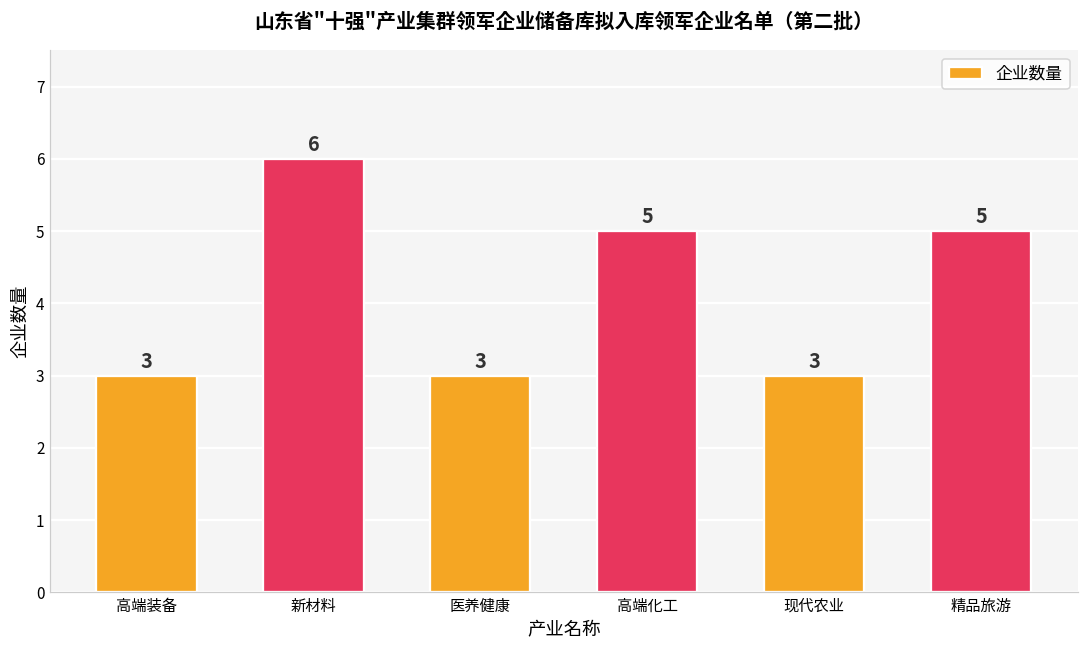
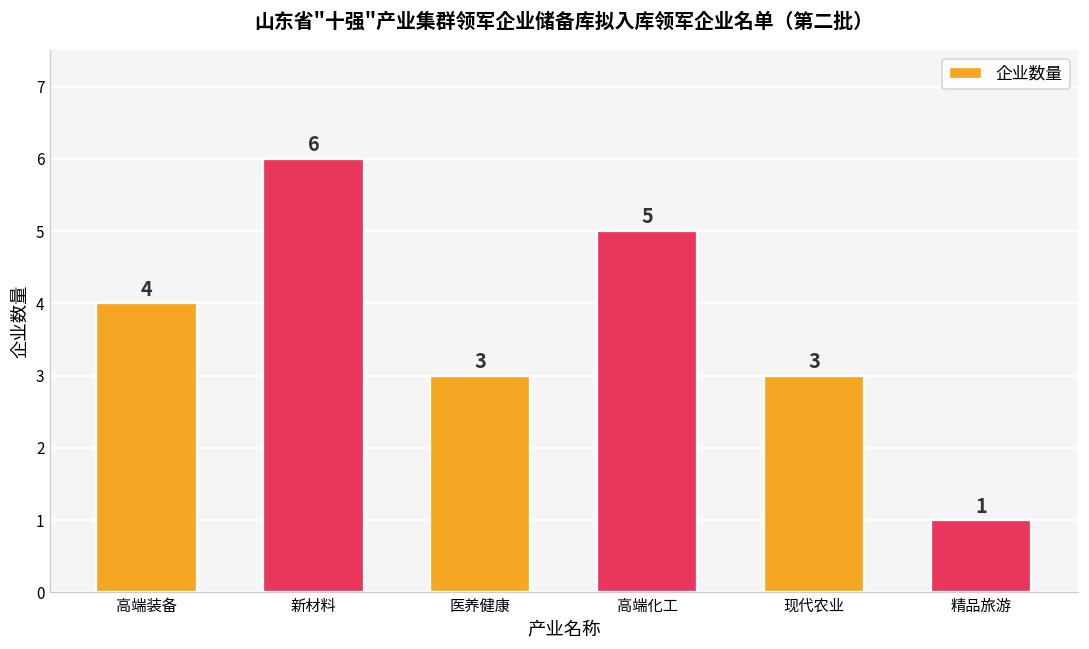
高端装备: 3 -> 4
精品旅游: 5 -> 1
